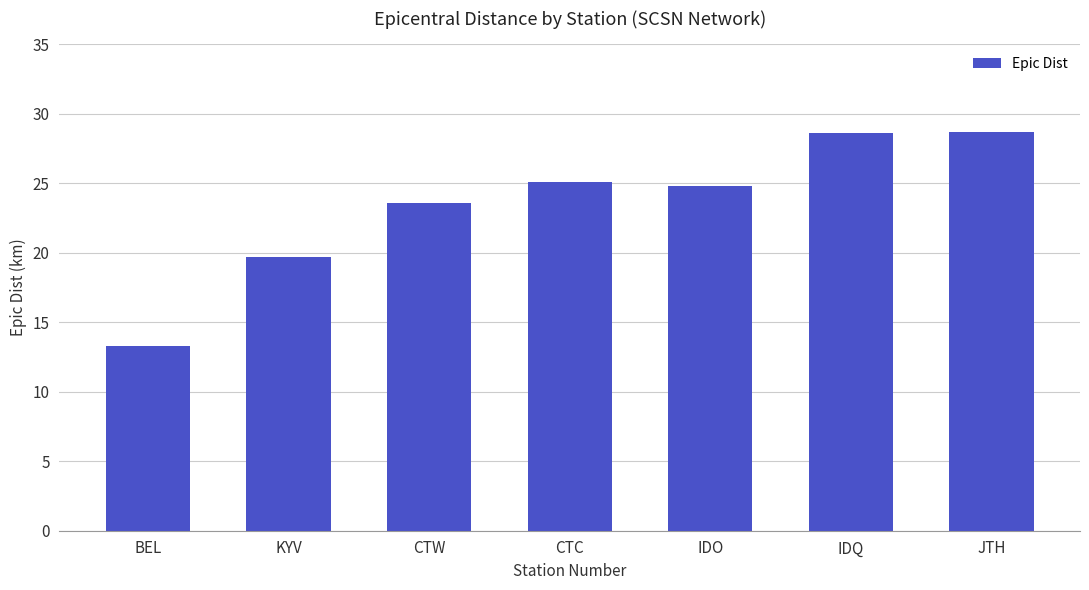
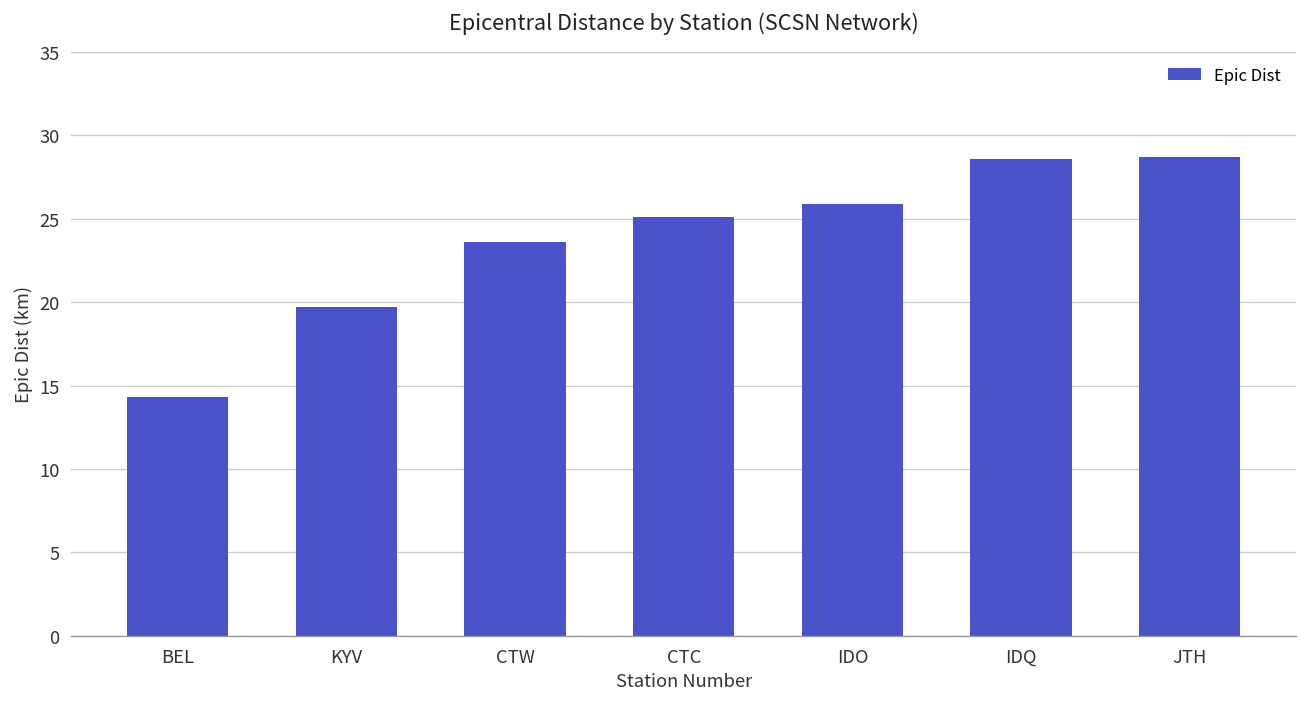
BEL: 13.3 -> 14.3
IDO: 24.8 -> 25.9
